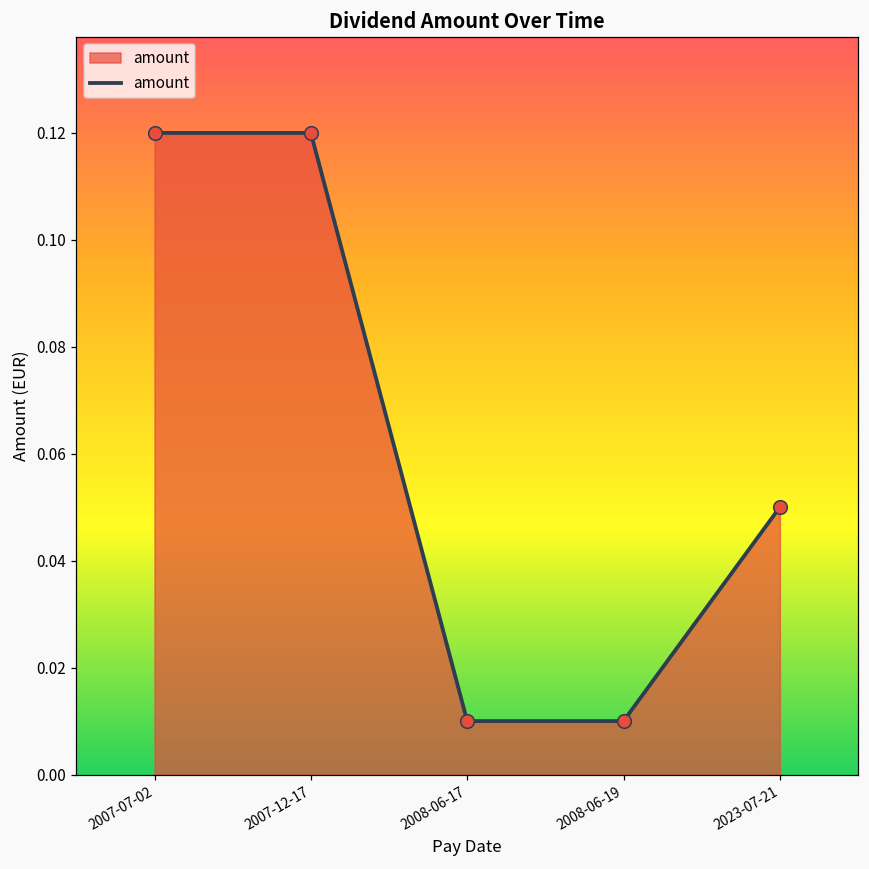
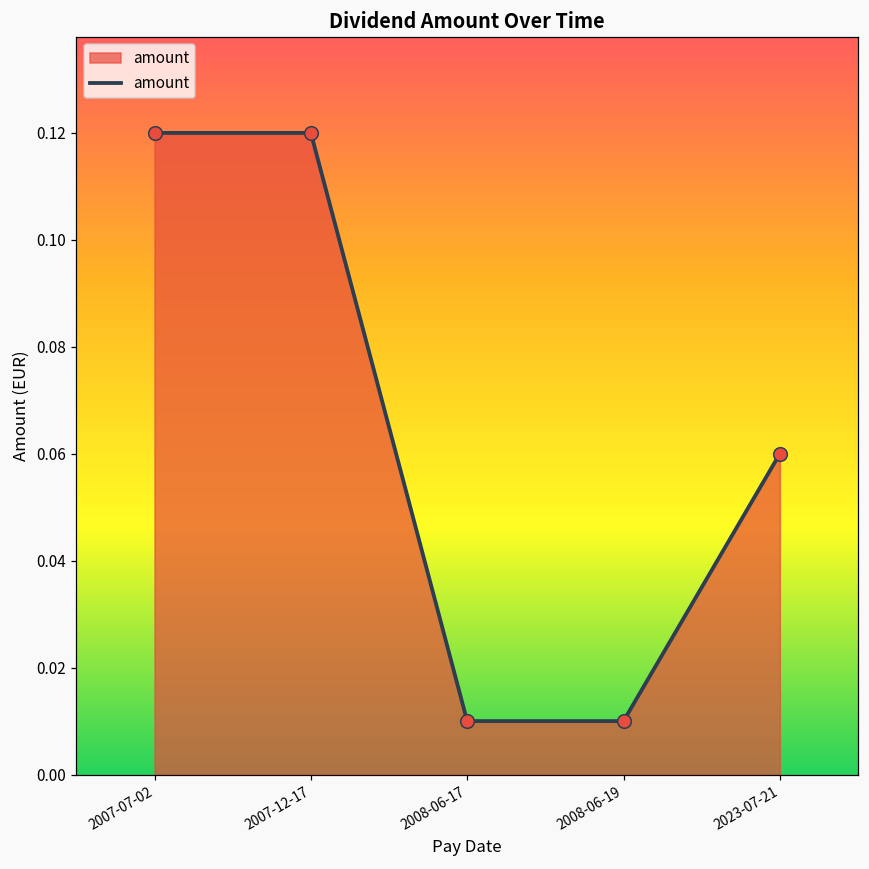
2023-07-21: 0.05 -> 0.06
